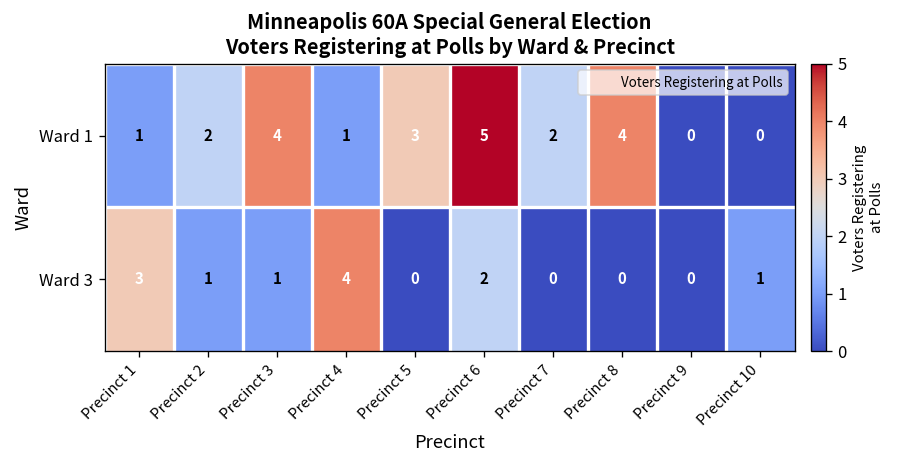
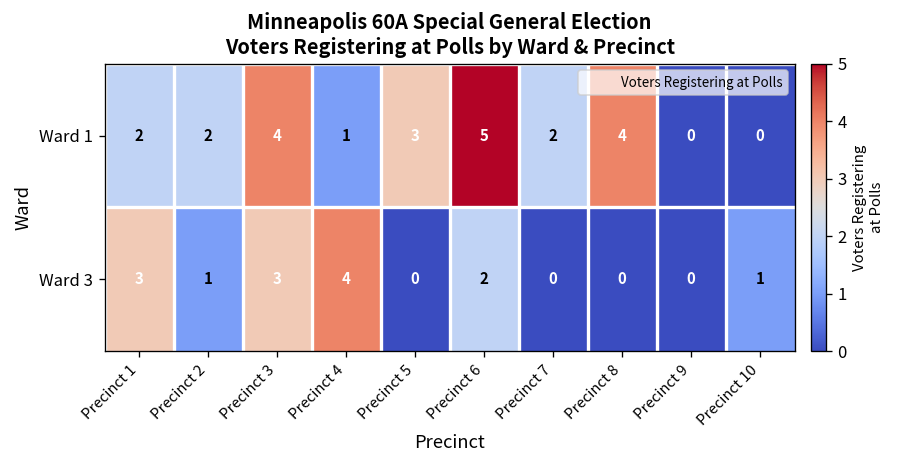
Ward 1, Precinct 1: 1 -> 2
Ward 3, Precinct 3: 1 -> 3
